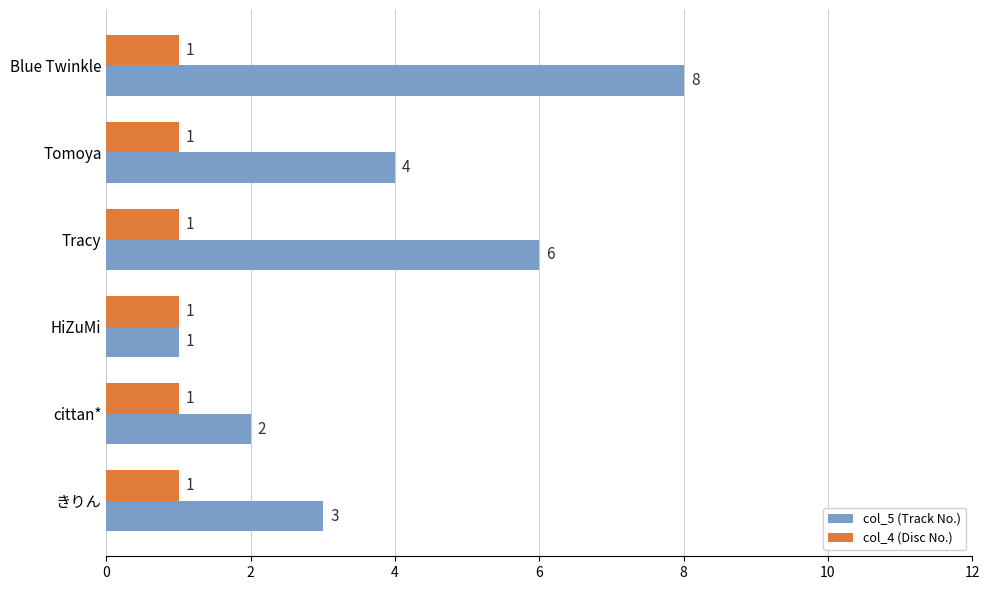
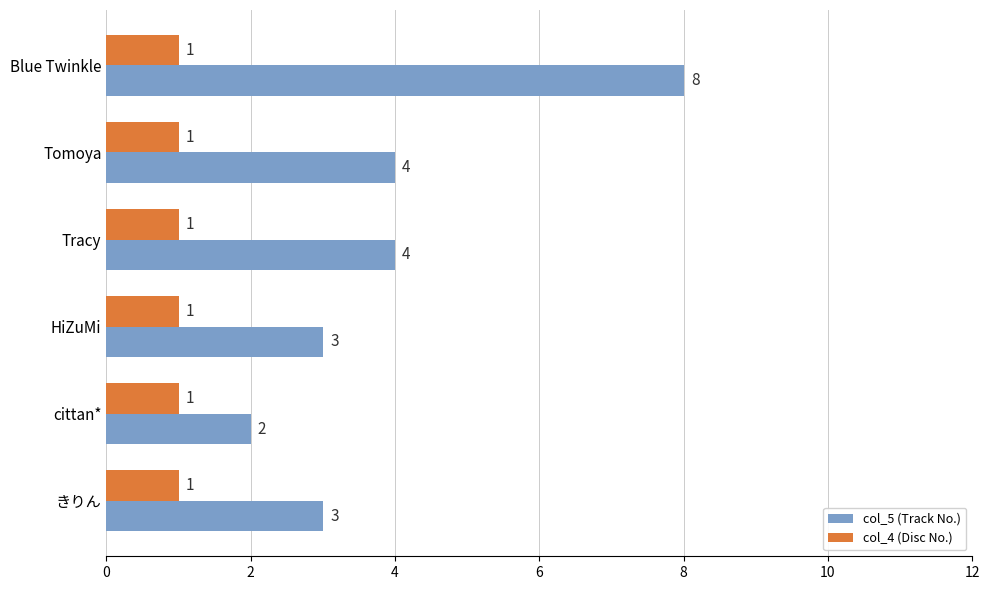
col_5 (Track No.), Tracy: 6 -> 4
col_5 (Track No.), HiZuMi: 1 -> 3
